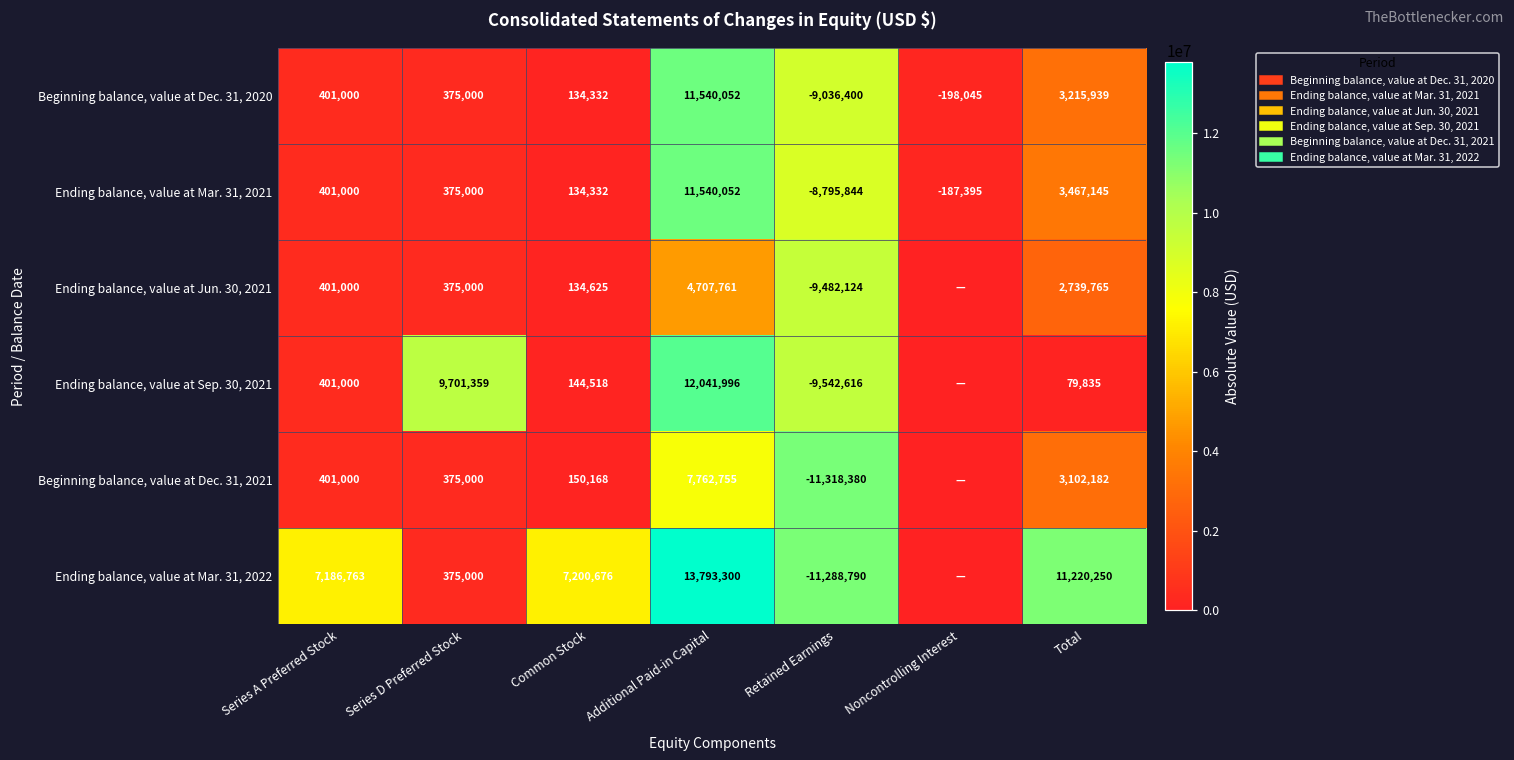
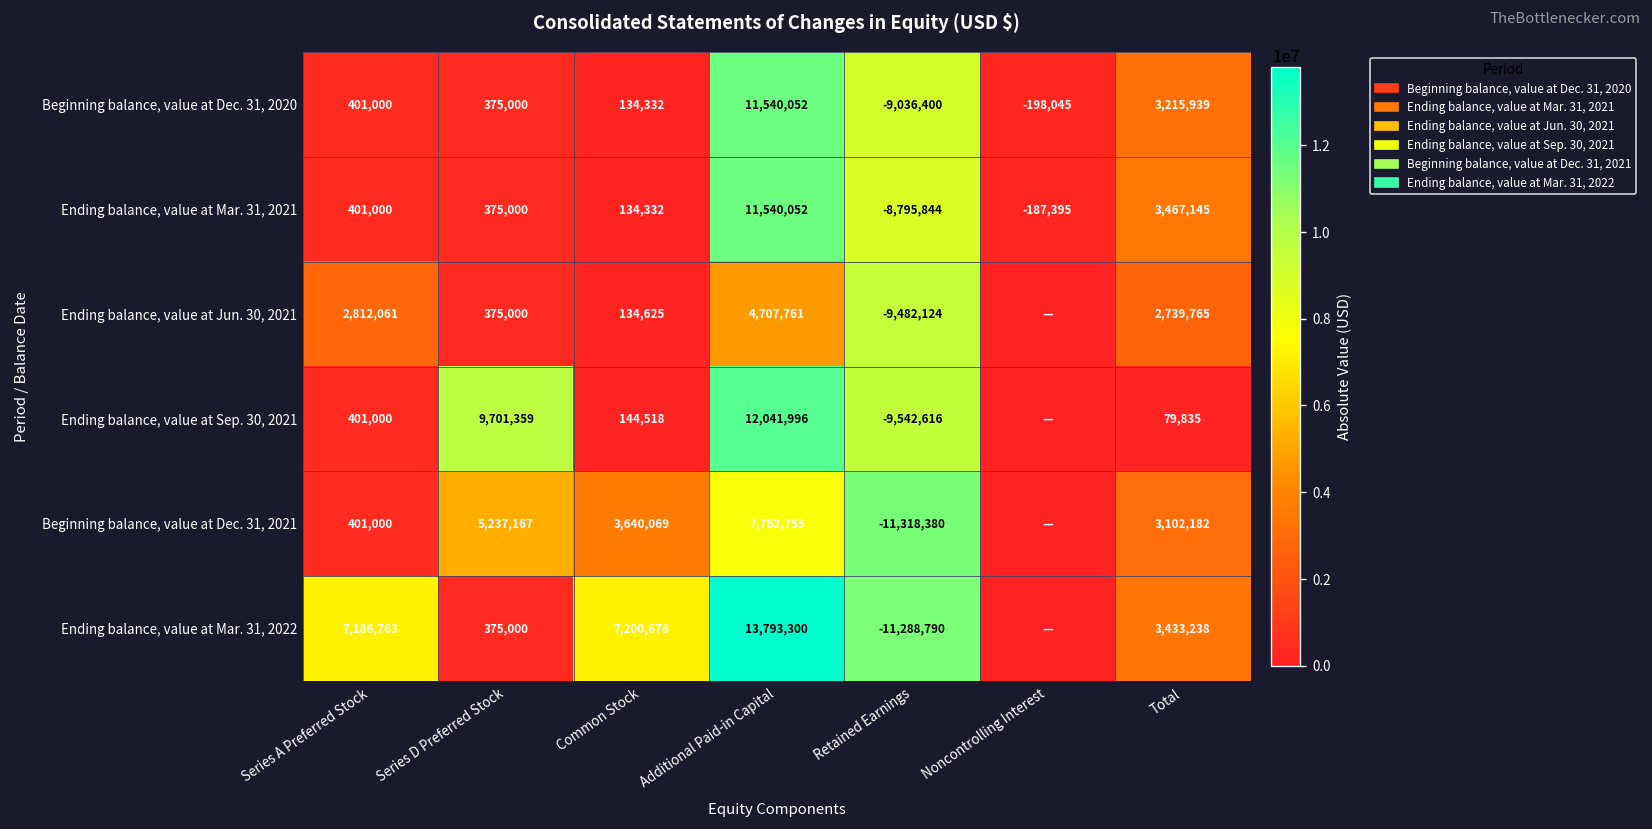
Ending balance, value at Jun. 30, 2021, Series A Preferred Stock: 401,000 -> 2,812,061
Beginning balance, value at Dec. 31, 2021, Series D Preferred Stock: 375,000 -> 5,237,167
Beginning balance, value at Dec. 31, 2021, Common Stock: 150,168 -> 3,640,069
Ending balance, value at Mar. 31, 2022, Total: 11,220,250 -> 3,433,238
